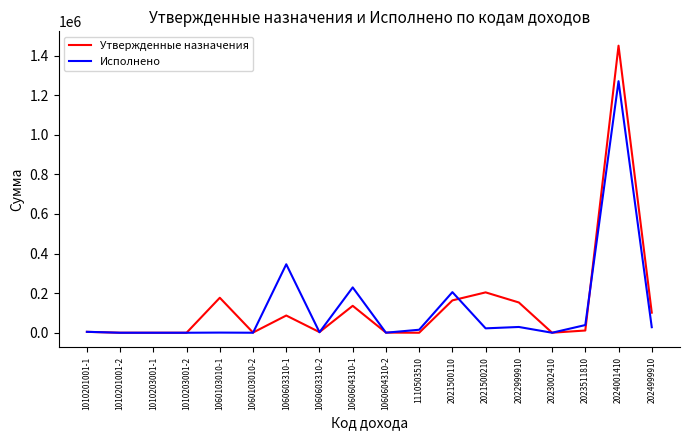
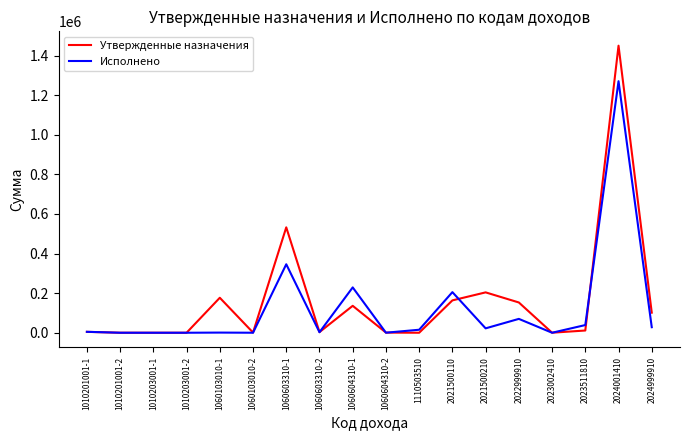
Утвержденные назначения, 1060603310-1: 90000 -> 530000
Исполнено, 2022999910: 30000 -> 70000
